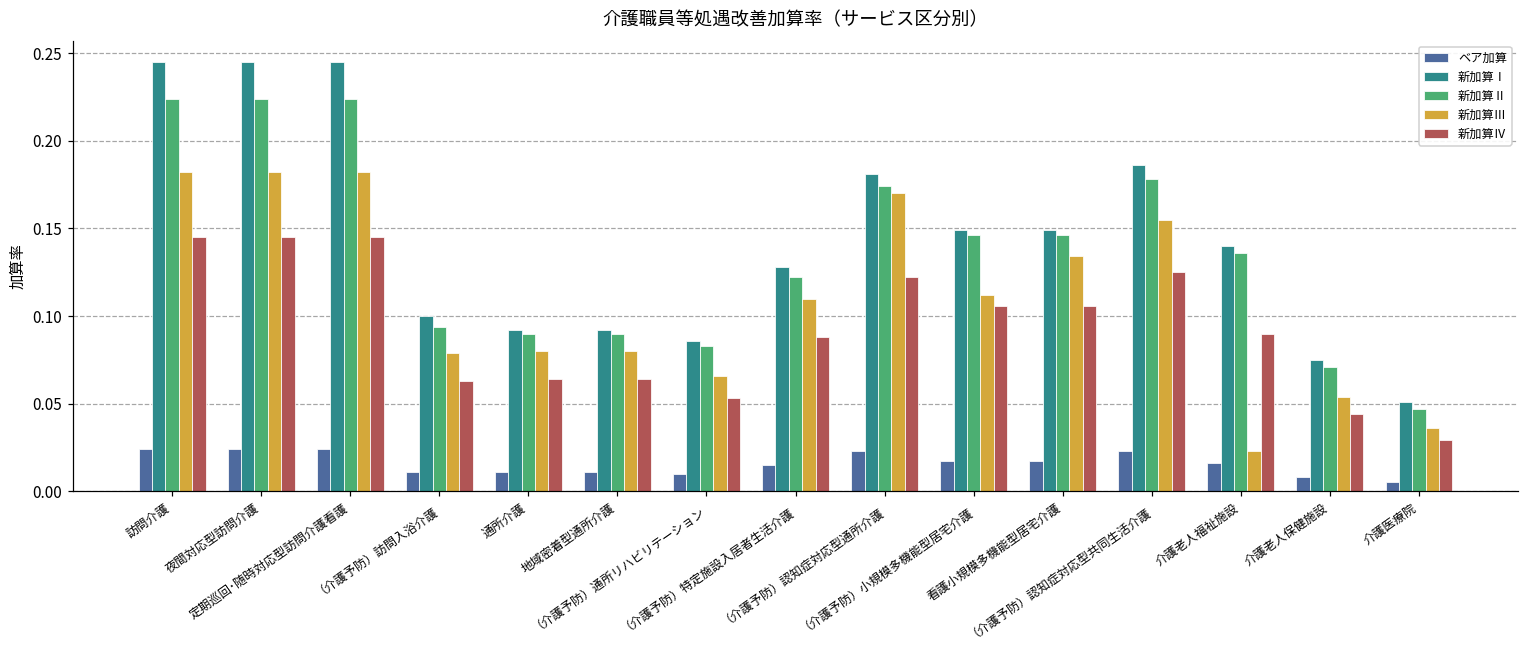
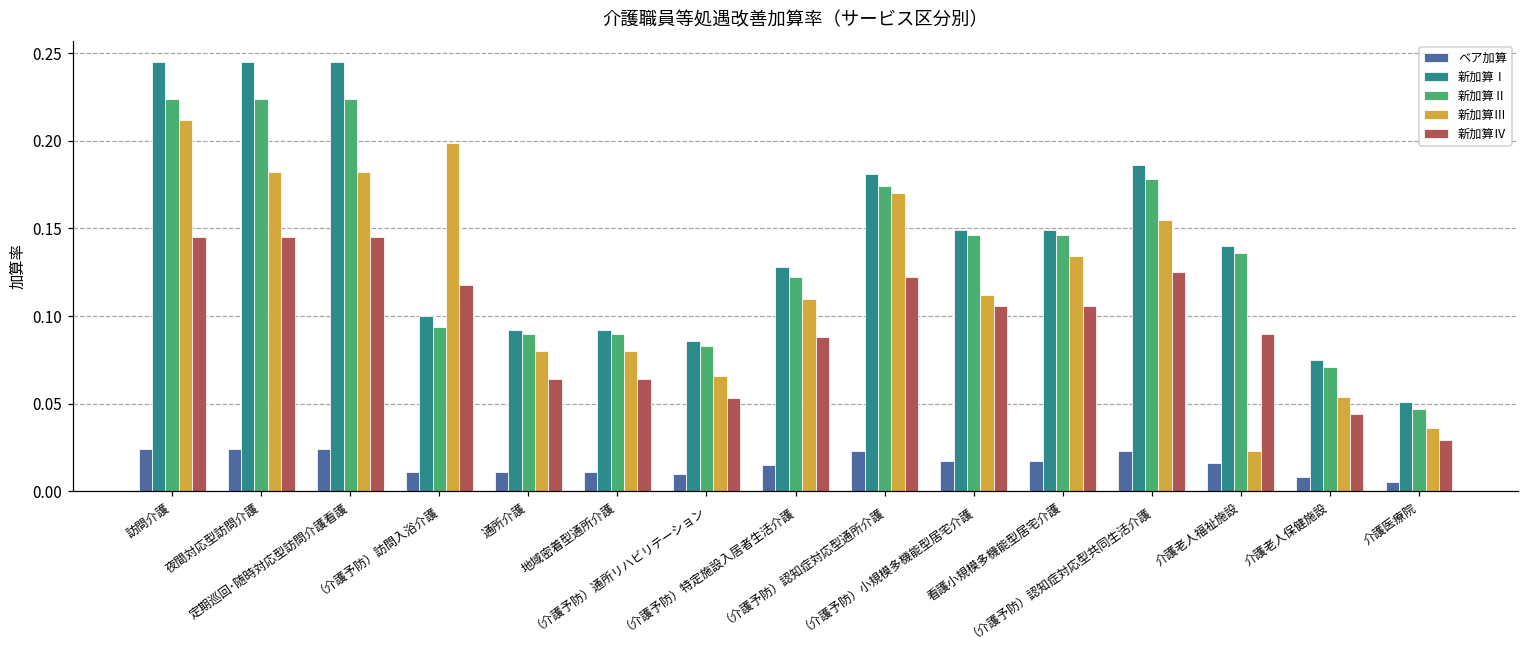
新加算Ⅲ, 訪問介護: 0.182 -> 0.212
新加算Ⅲ, （介護予防）訪問入浴介護: 0.079 -> 0.199
新加算Ⅳ, （介護予防）訪問入浴介護: 0.063 -> 0.118
